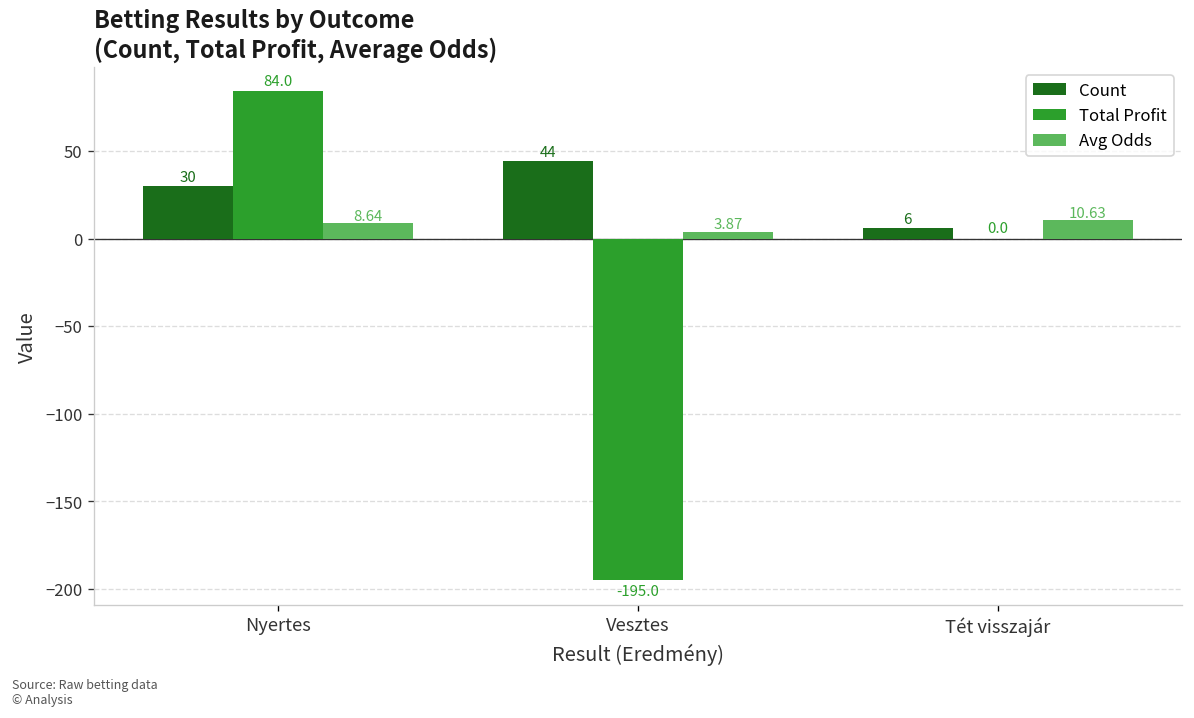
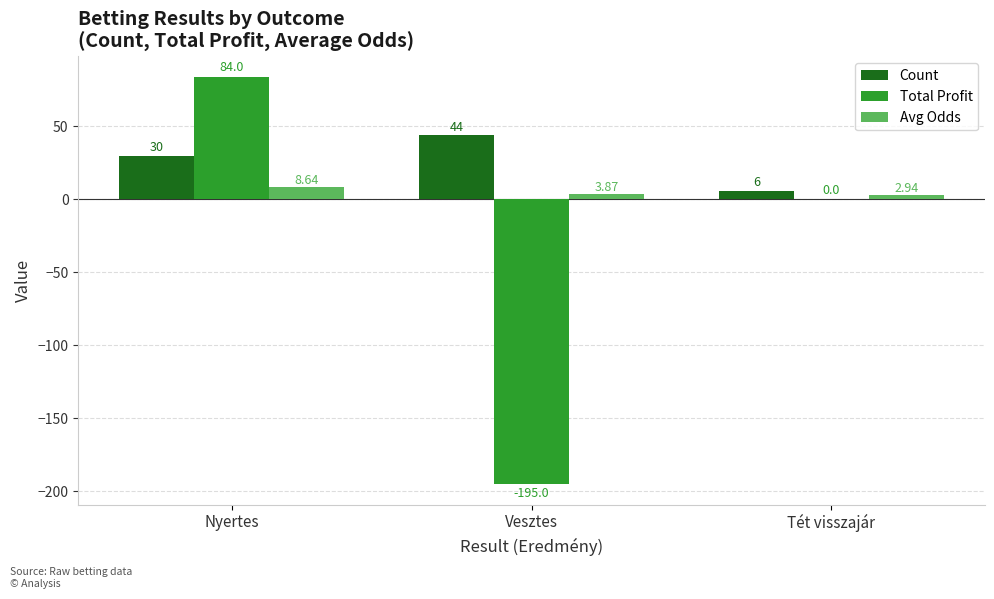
Avg Odds, Tét visszajár: 10.63 -> 2.94
